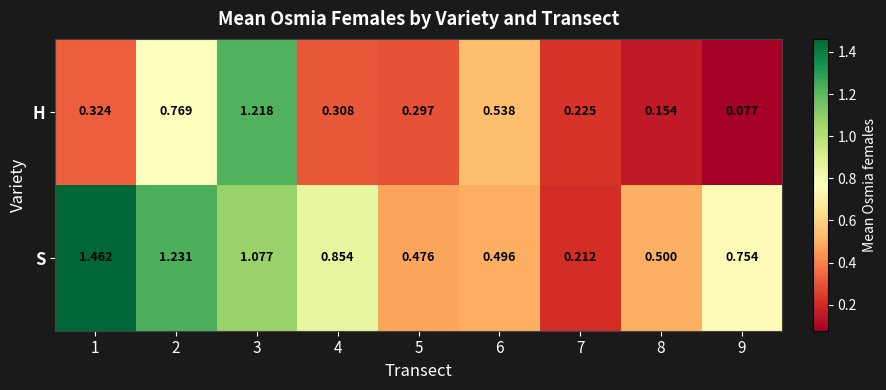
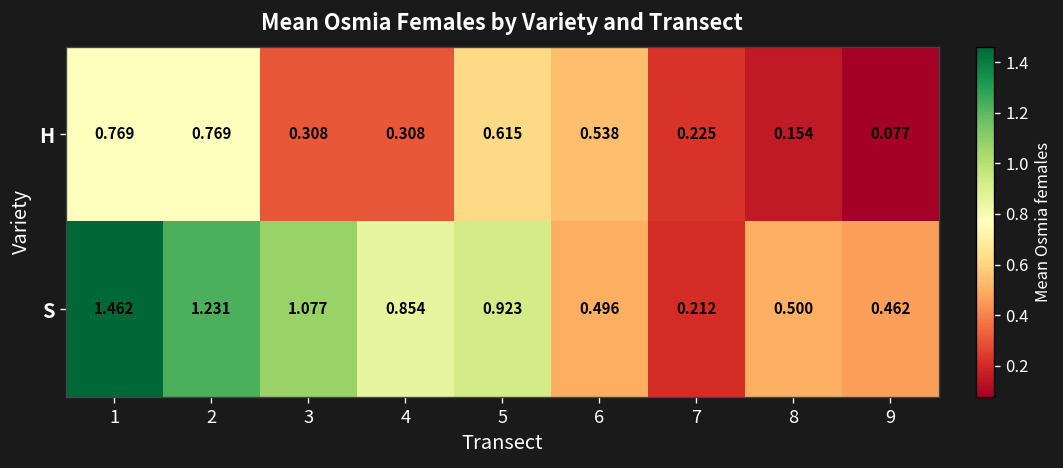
H, 1: 0.324 -> 0.769
H, 3: 1.218 -> 0.308
H, 5: 0.297 -> 0.615
S, 5: 0.476 -> 0.923
S, 9: 0.754 -> 0.462
